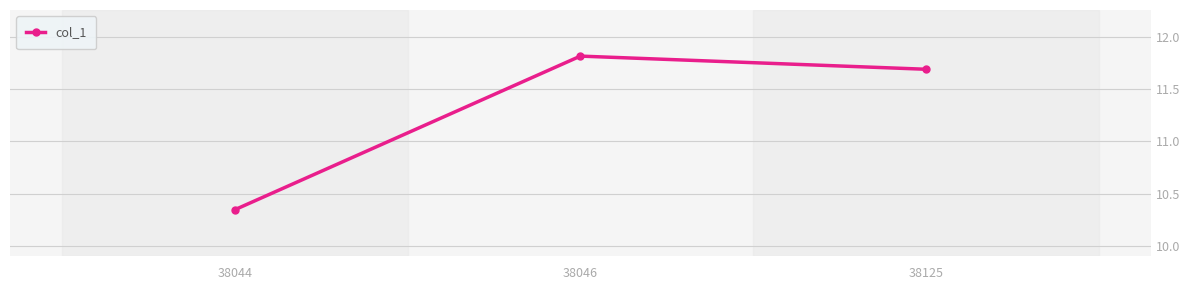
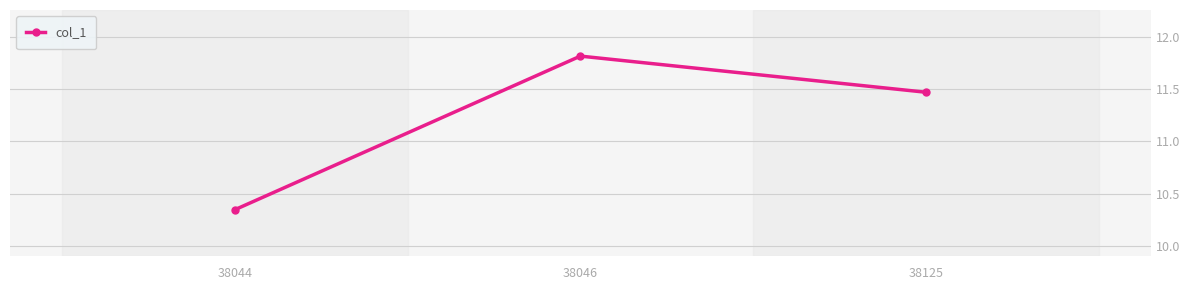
38125: 11.69 -> 11.47
